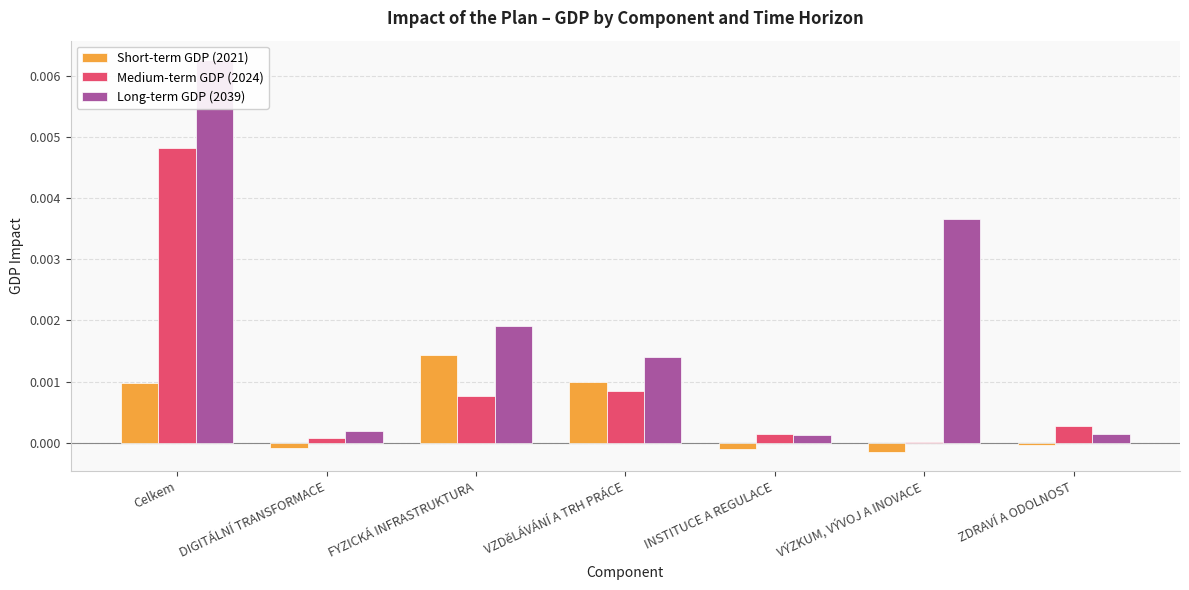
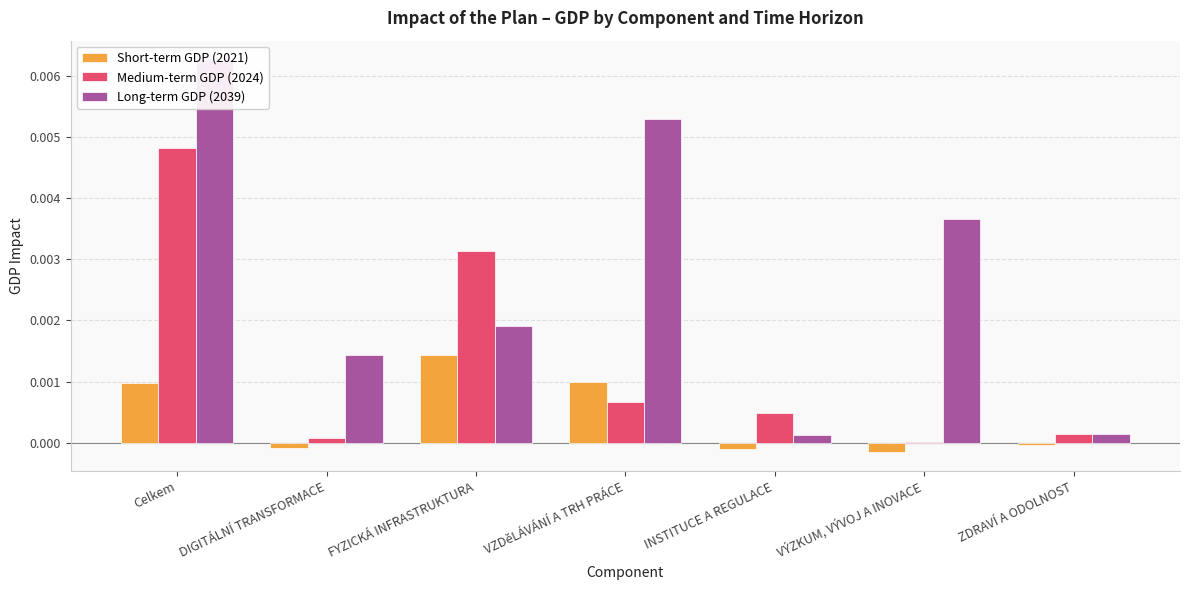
Long-term GDP (2039), DIGITÁLNÍ TRANSFORMACE: 0.0002 -> 0.0014
Medium-term GDP (2024), FYZICKÁ INFRASTRUKTURA: 0.0008 -> 0.0031
Medium-term GDP (2024), VZDěLÁVÁNÍ A TRH PRÁCE: 0.0009 -> 0.0007
Long-term GDP (2039), VZDěLÁVÁNÍ A TRH PRÁCE: 0.0014 -> 0.0053
Medium-term GDP (2024), INSTITUCE A REGULACE: 0.0001 -> 0.0005
Medium-term GDP (2024), ZDRAVÍ A ODOLNOST: 0.0003 -> 0.0001
